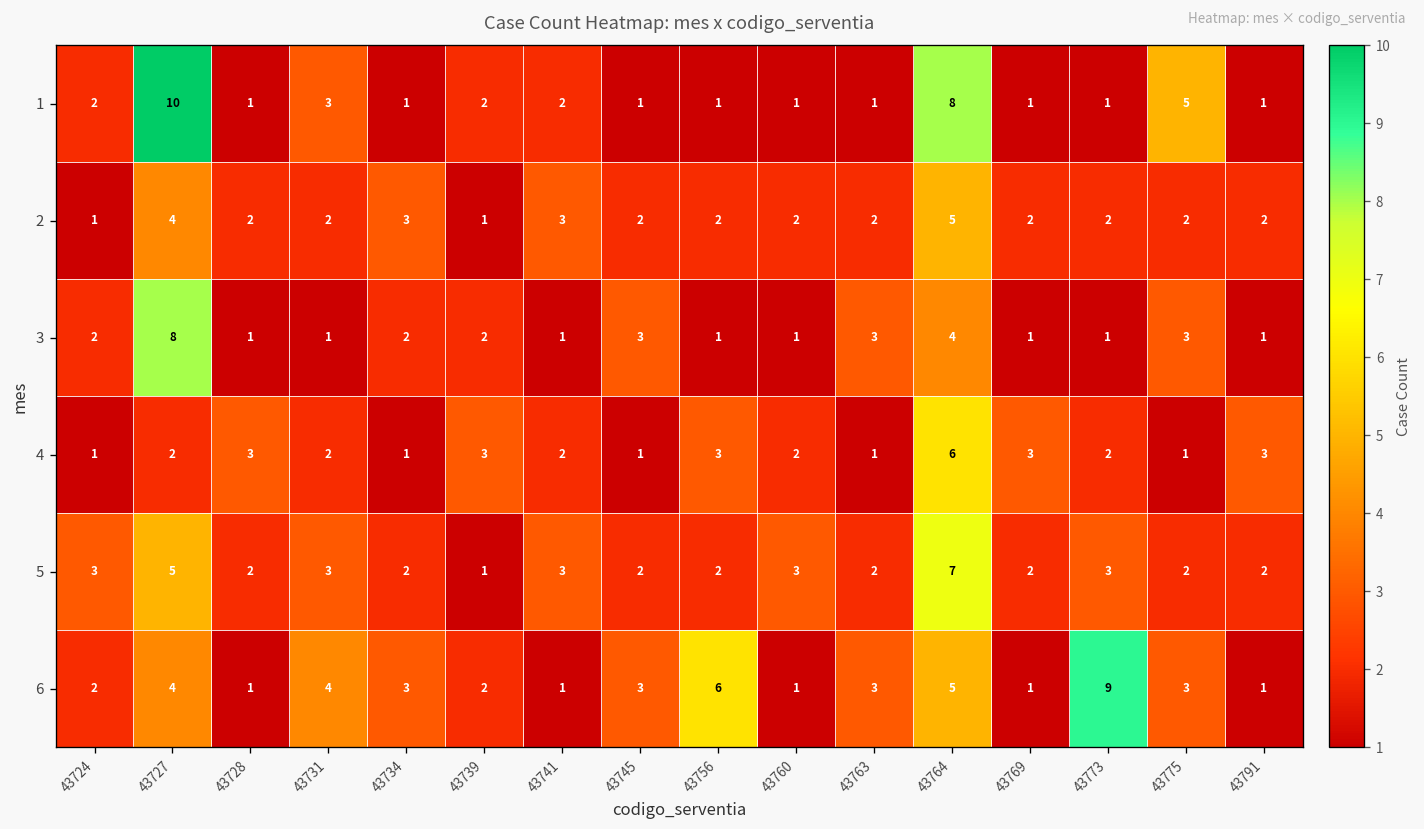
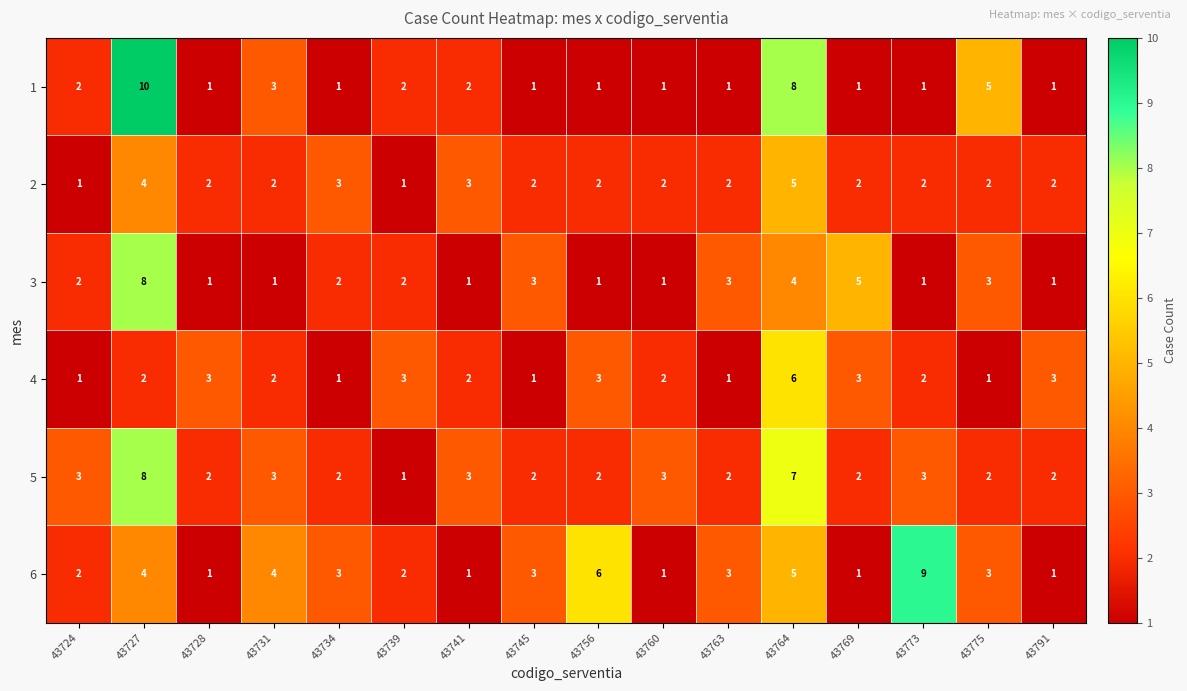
3, 43769: 1 -> 5
5, 43727: 5 -> 8
